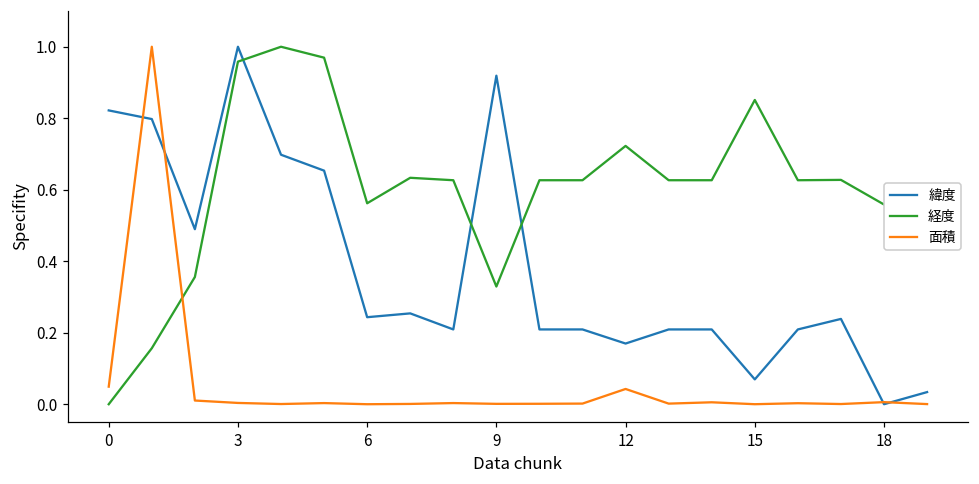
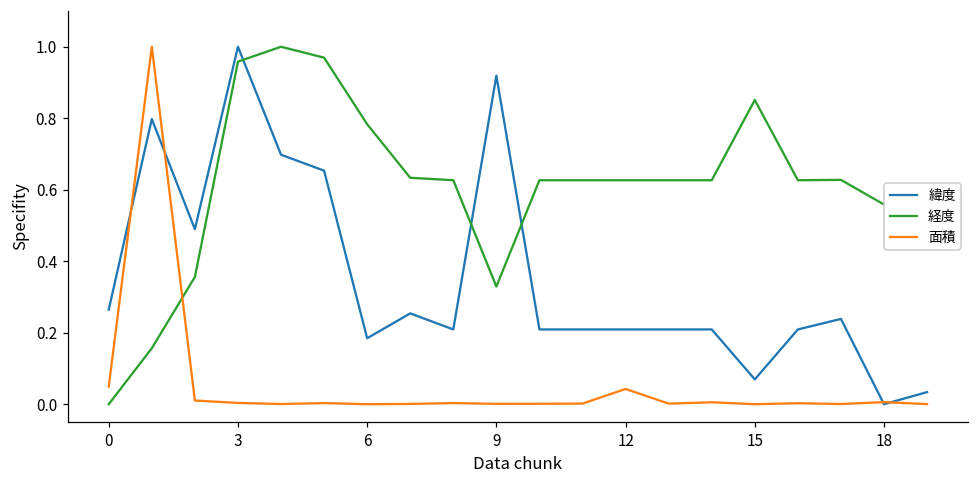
緯度, 0: 0.82 -> 0.26
緯度, 6: 0.24 -> 0.18
経度, 6: 0.56 -> 0.78
緯度, 12: 0.17 -> 0.21
経度, 12: 0.72 -> 0.63
